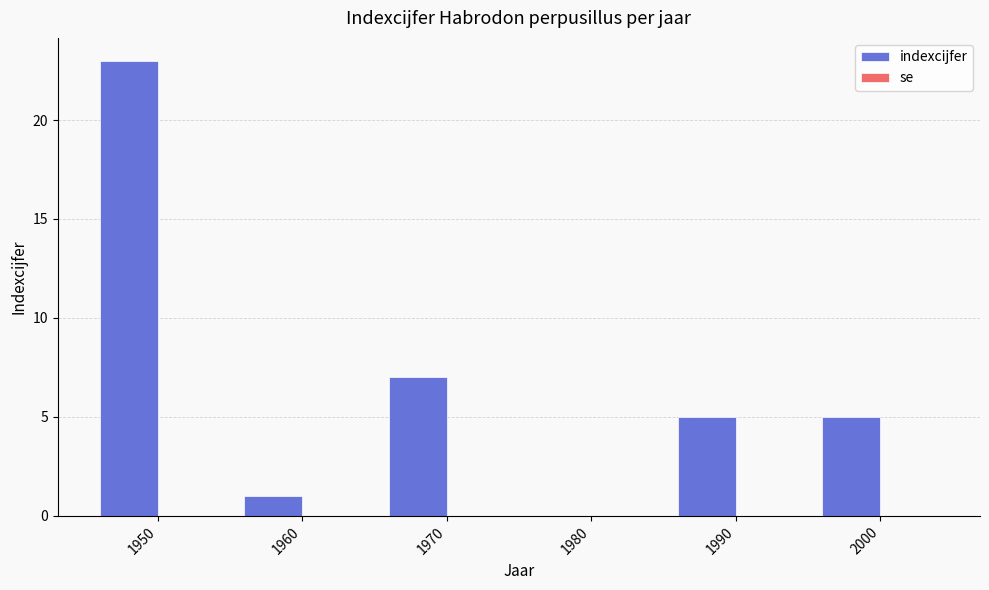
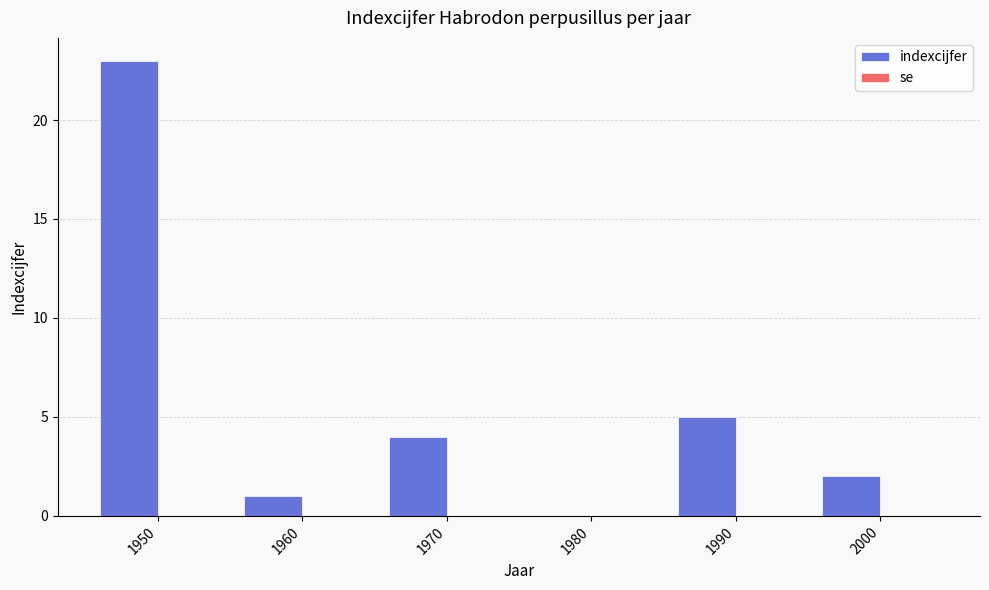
indexcijfer, 1970: 7 -> 4
indexcijfer, 2000: 5 -> 2
